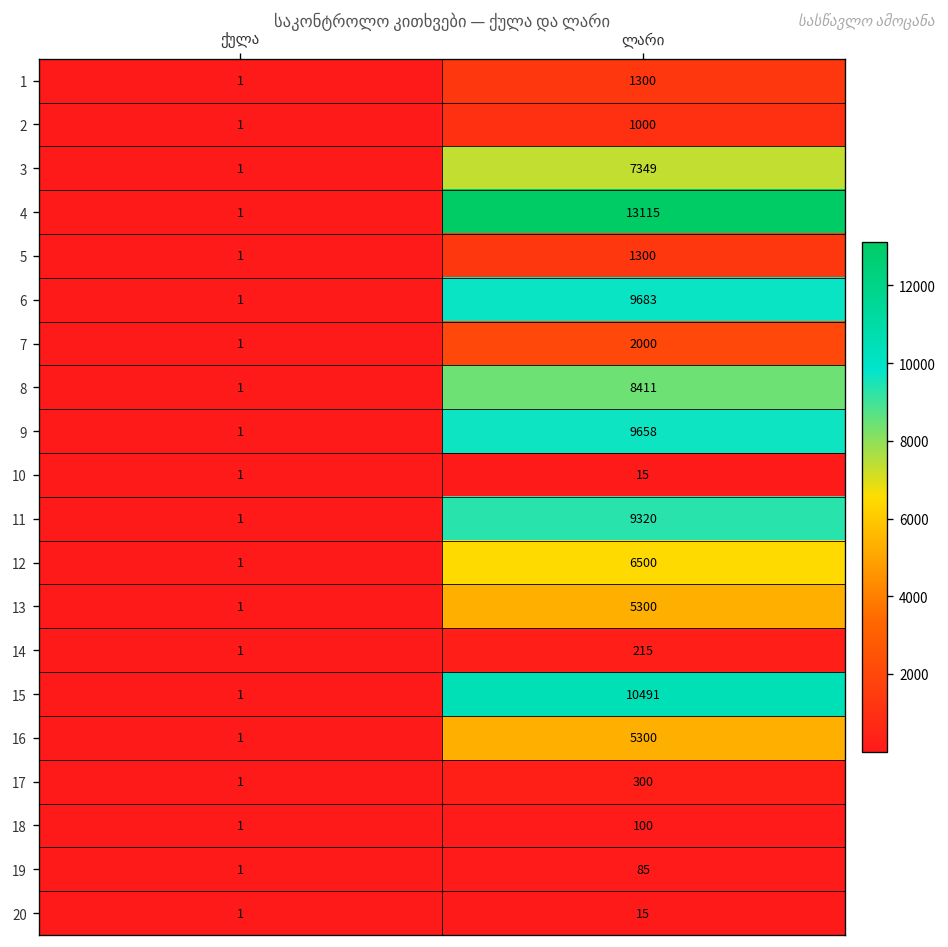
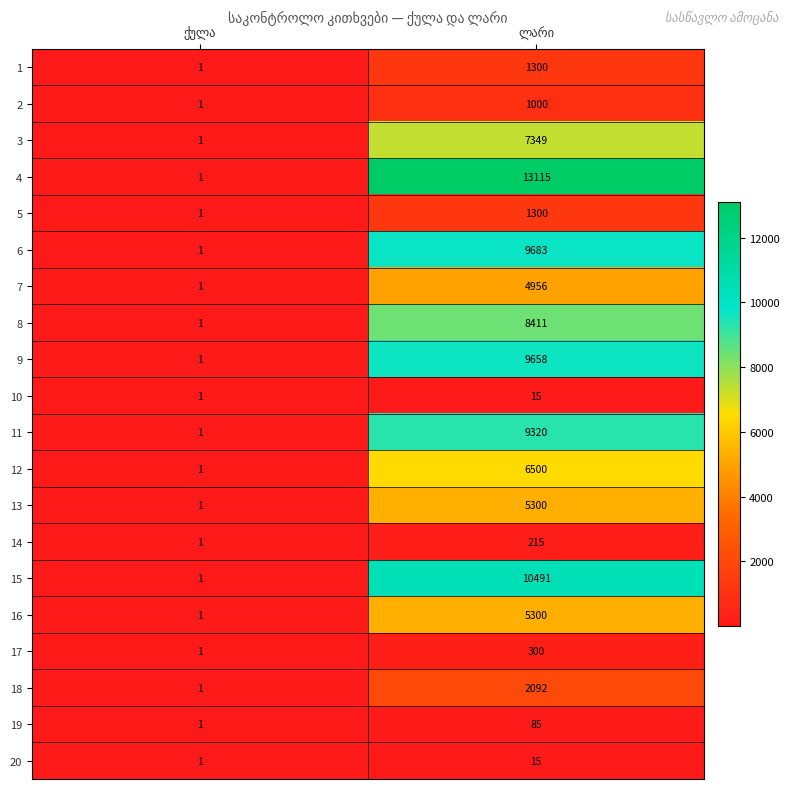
7, ლარი: 2000 -> 4956
18, ლარი: 100 -> 2092
